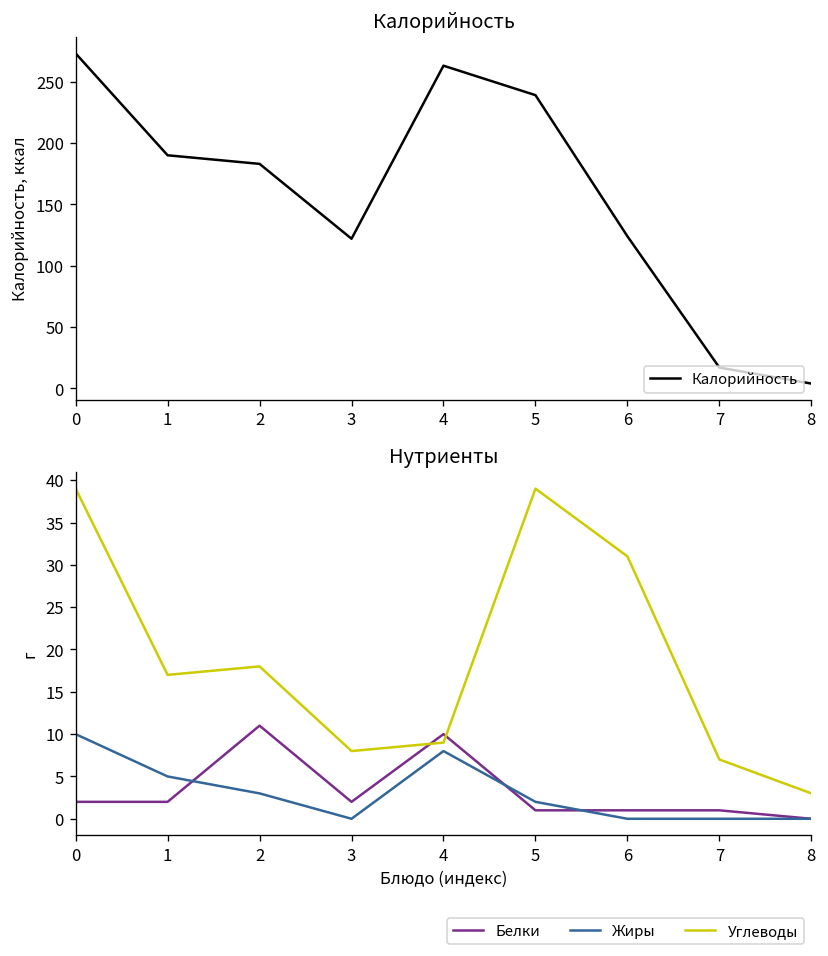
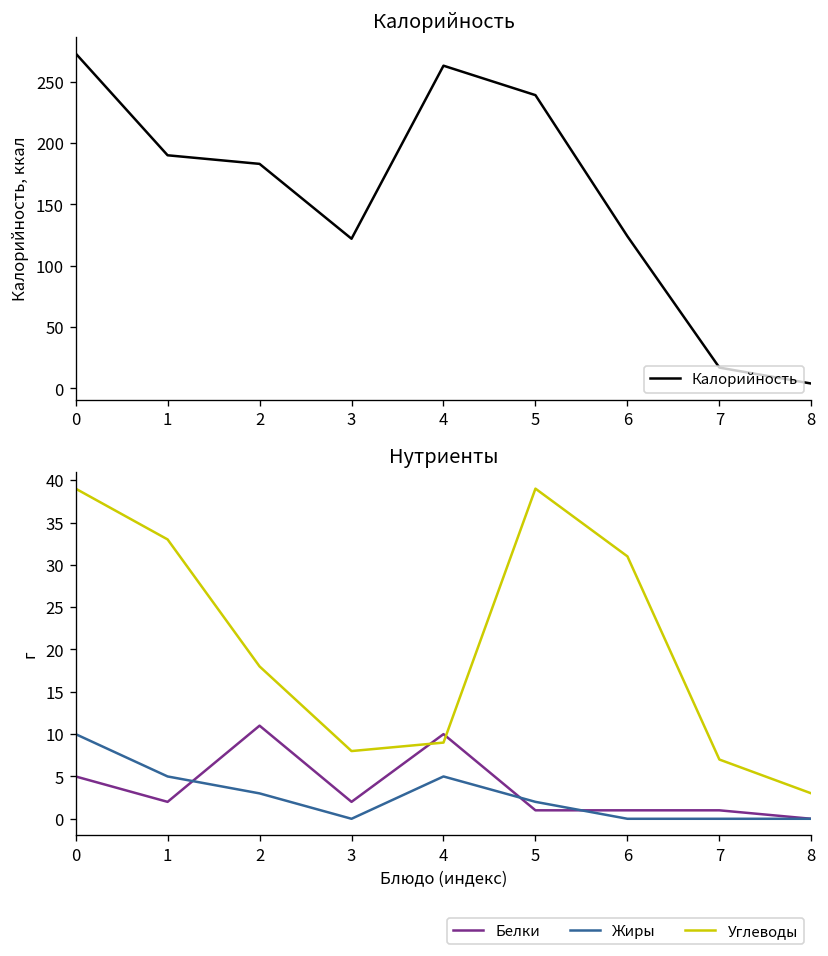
Нутриенты, Белки, 0: 2 -> 5
Нутриенты, Углеводы, 1: 17 -> 33
Нутриенты, Жиры, 4: 8 -> 5
